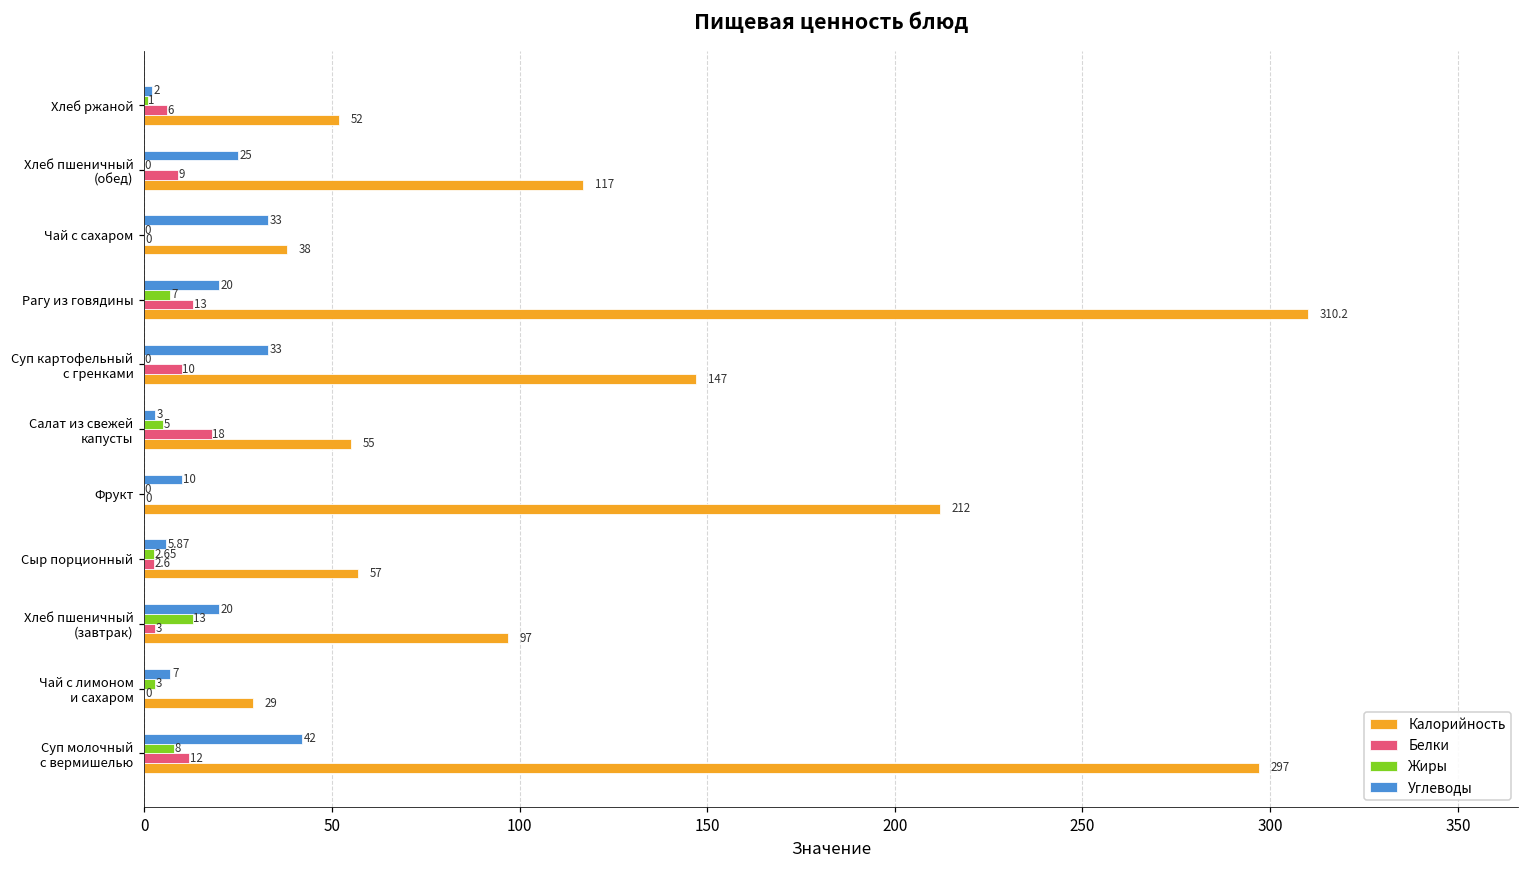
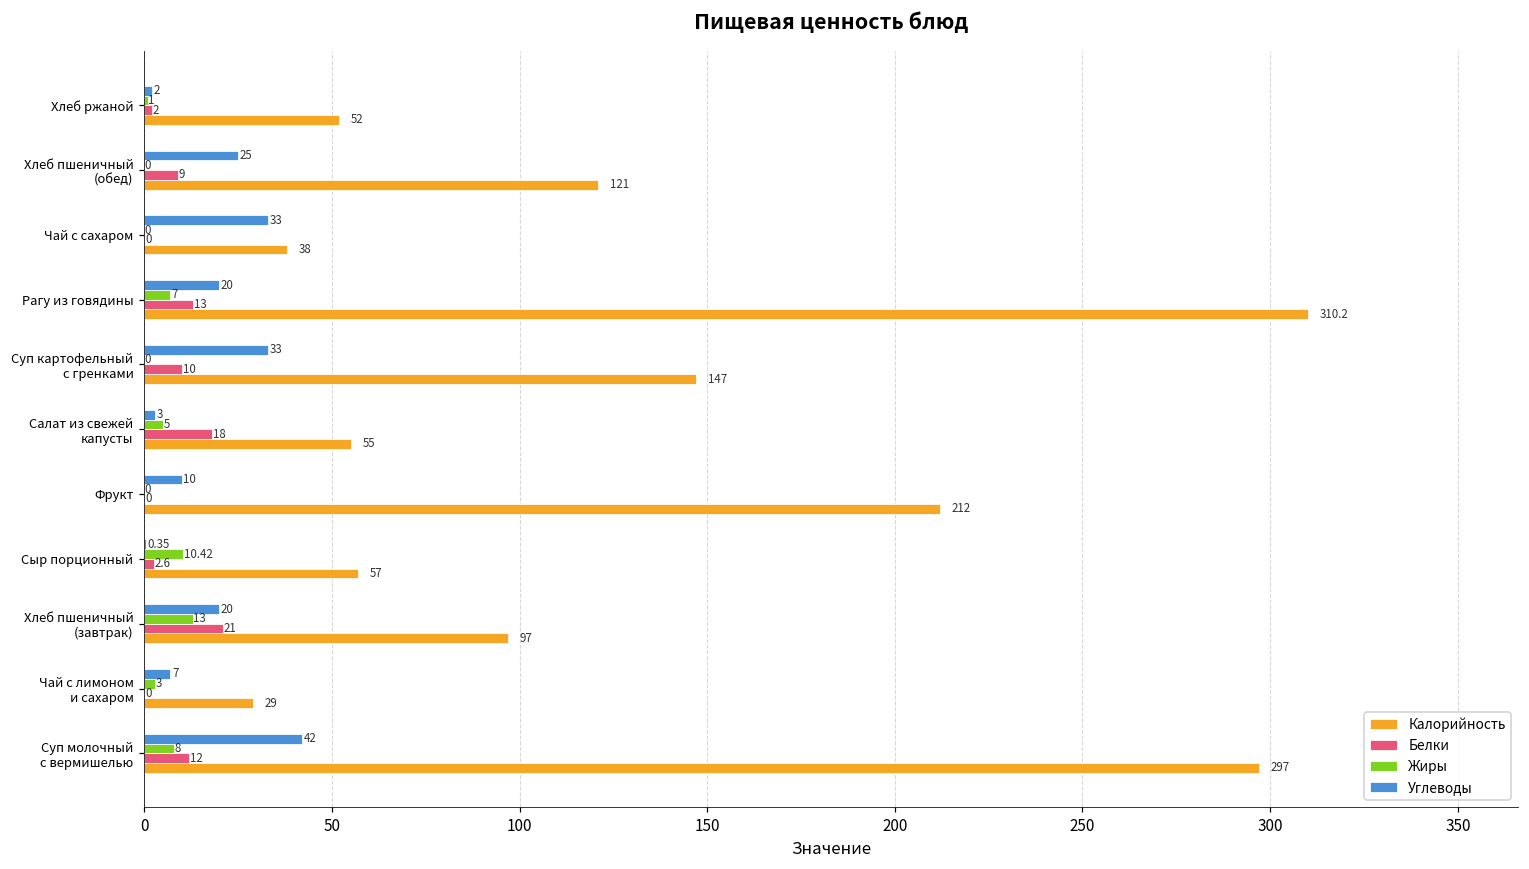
Белки, Хлеб ржаной: 6 -> 2
Калорийность, Хлеб пшеничный (обед): 117 -> 121
Углеводы, Сыр порционный: 5.87 -> 0.35
Жиры, Сыр порционный: 2.65 -> 10.42
Белки, Хлеб пшеничный (завтрак): 3 -> 21
